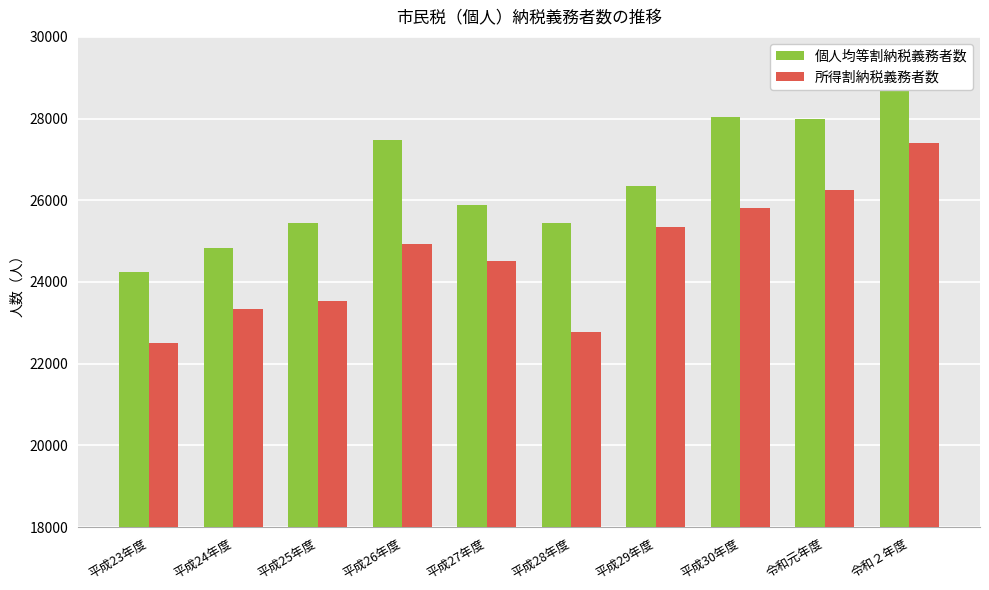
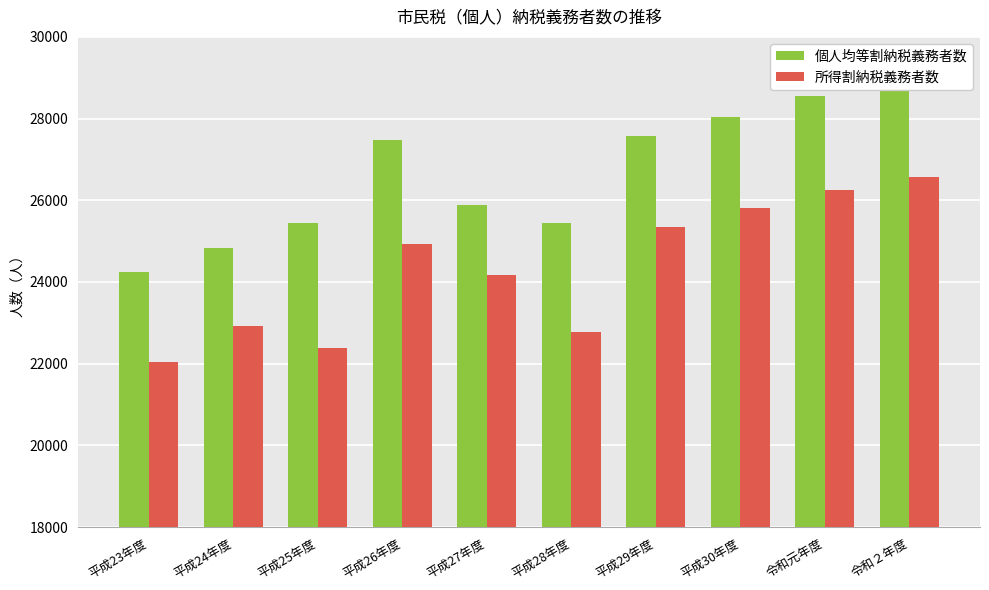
所得割納税義務者数, 平成23年度: 22500 -> 22000
所得割納税義務者数, 平成24年度: 23300 -> 22900
所得割納税義務者数, 平成25年度: 23500 -> 22400
所得割納税義務者数, 平成27年度: 24500 -> 24200
個人均等割納税義務者数, 平成29年度: 26300 -> 27600
個人均等割納税義務者数, 令和元年度: 28000 -> 28600
所得割納税義務者数, 令和２年度: 27400 -> 26600
